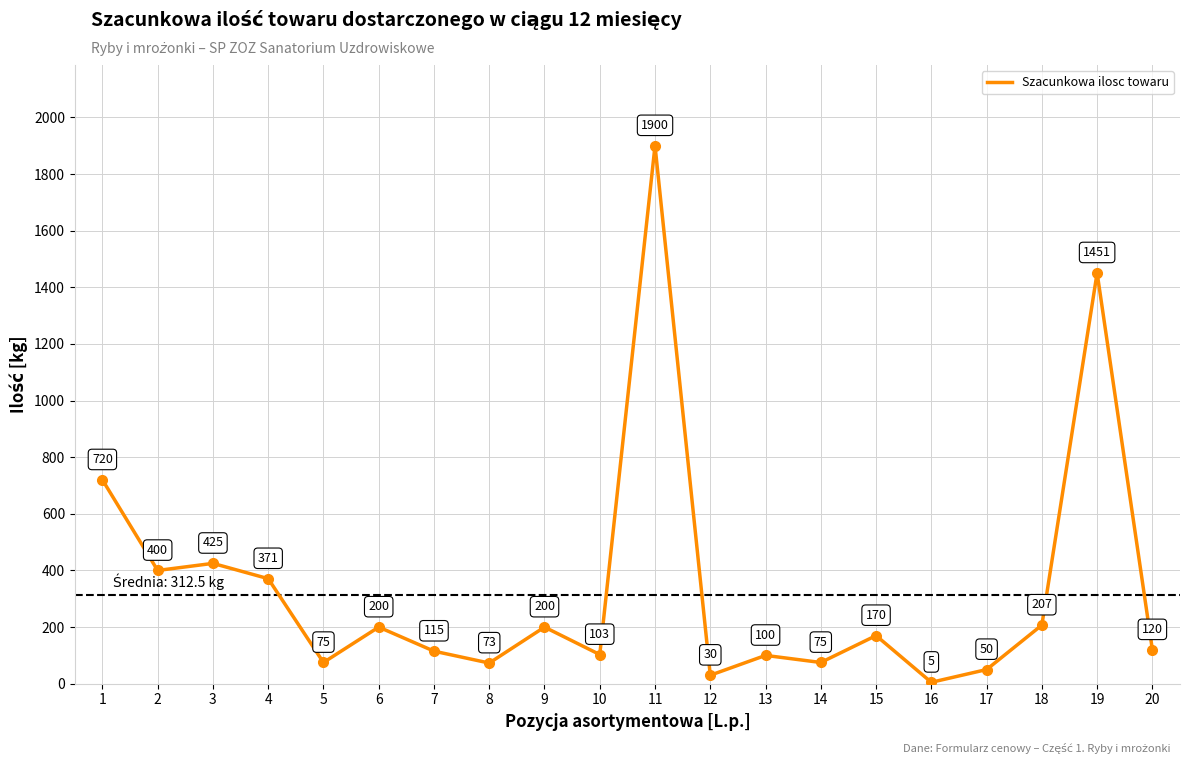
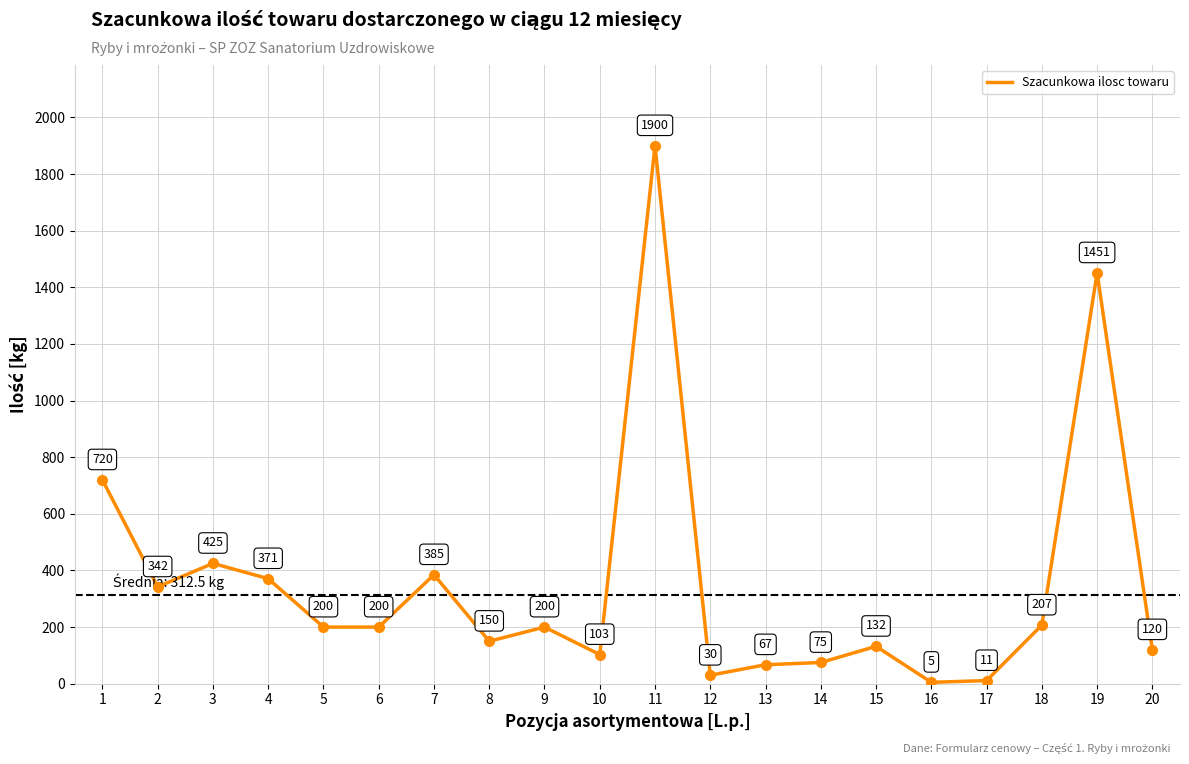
2: 400 -> 342
5: 75 -> 200
7: 115 -> 385
8: 73 -> 150
13: 100 -> 67
15: 170 -> 132
17: 50 -> 11
